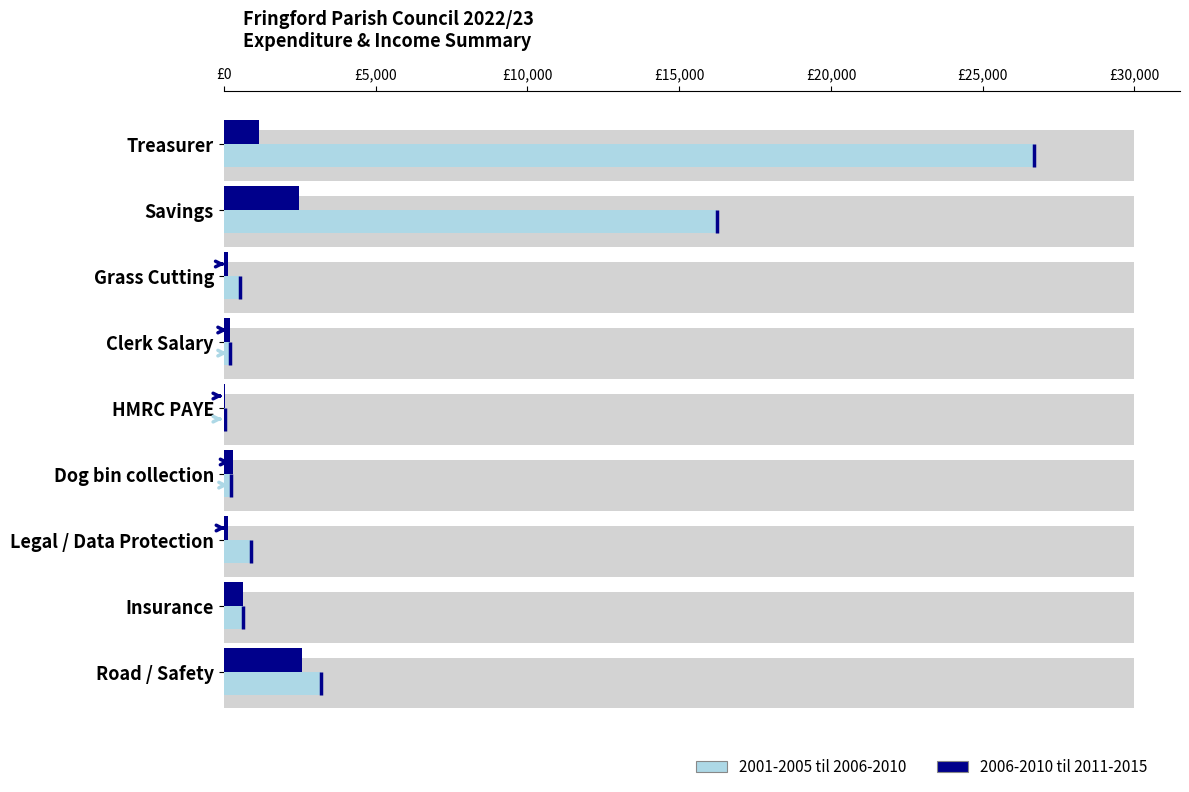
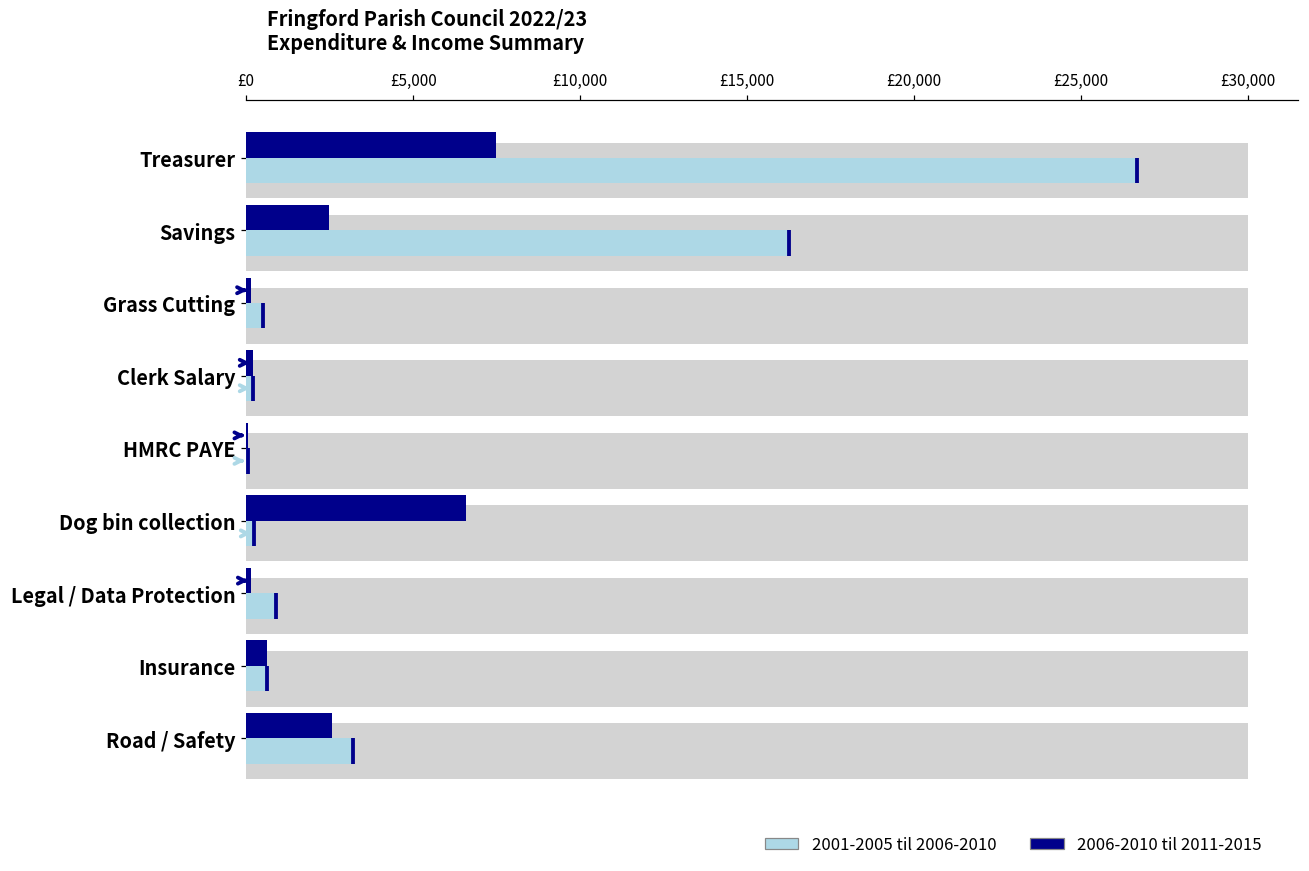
2006-2010 til 2011-2015, Treasurer: £1,200 -> £7,500
2006-2010 til 2011-2015, Dog bin collection: £300 -> £6,600
